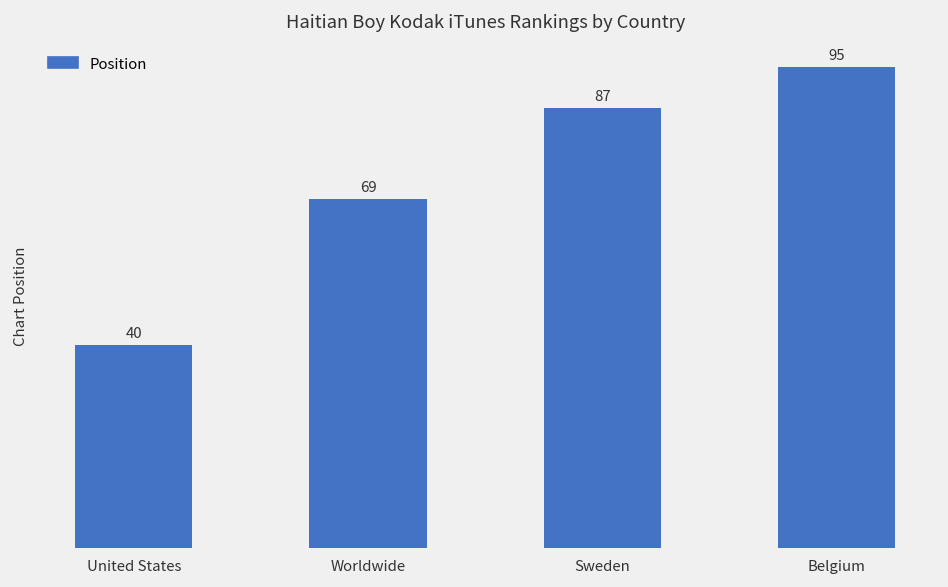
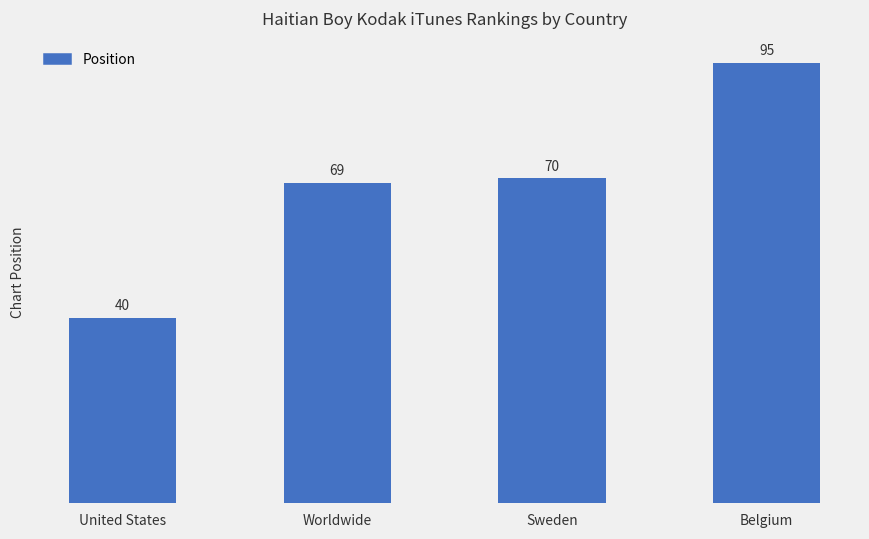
Sweden: 87 -> 70
